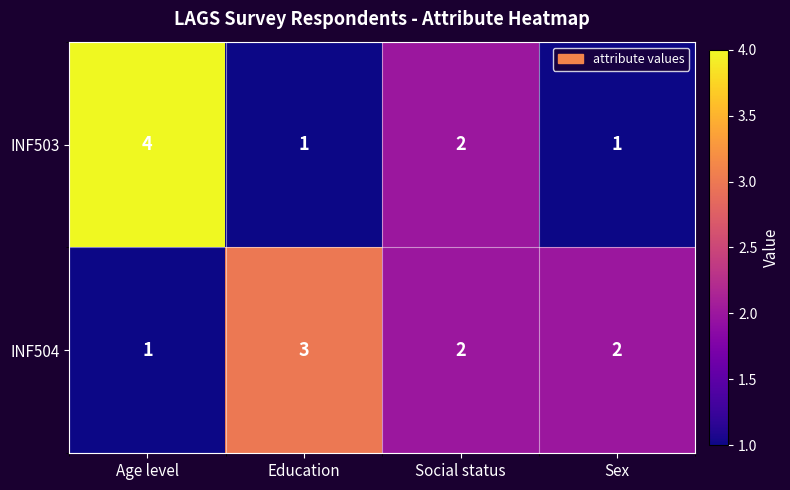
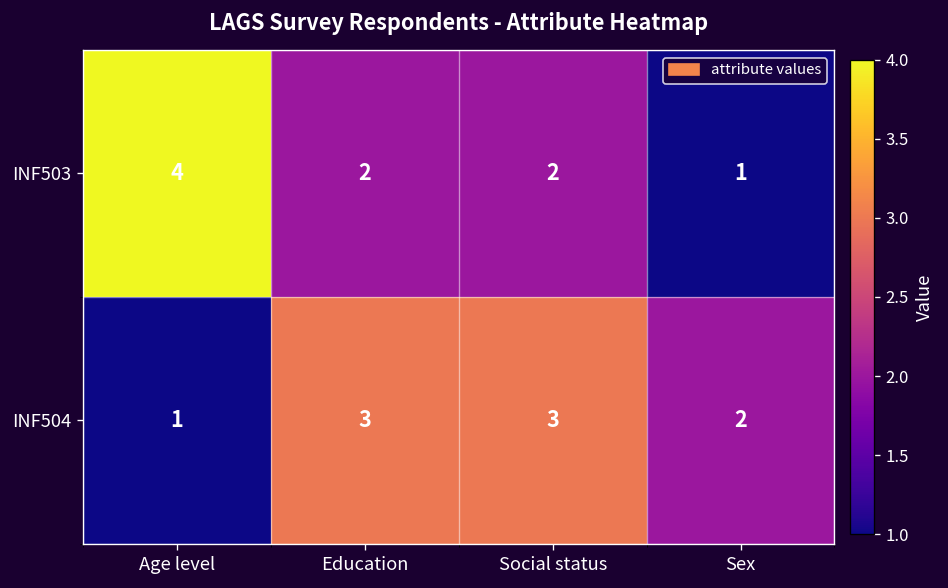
INF503, Education: 1 -> 2
INF504, Social status: 2 -> 3
